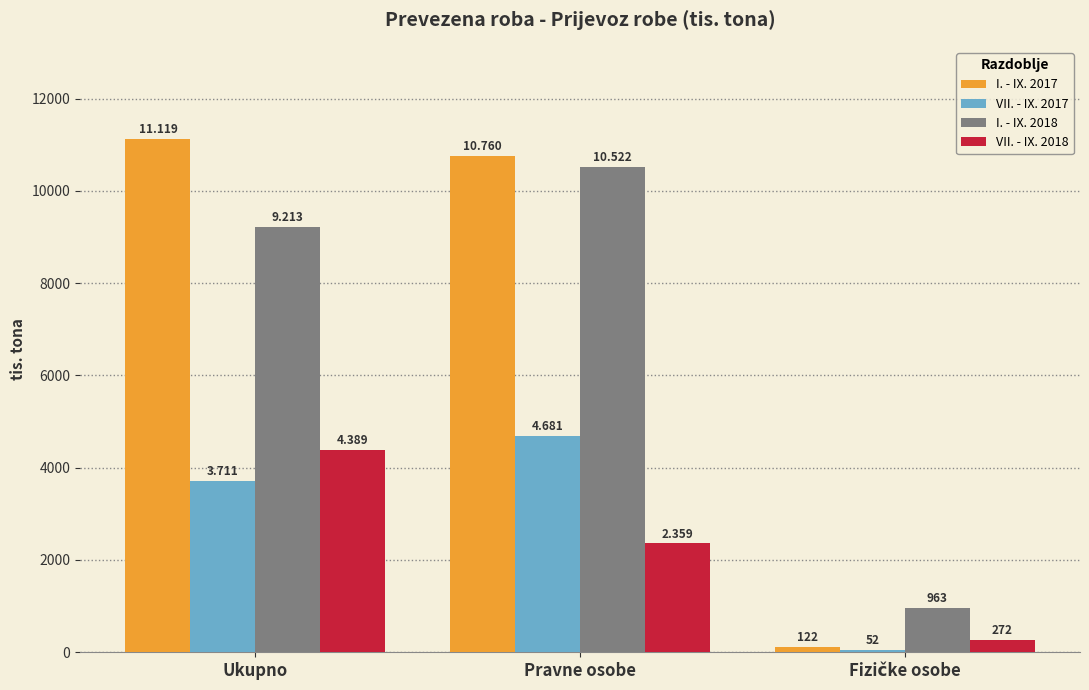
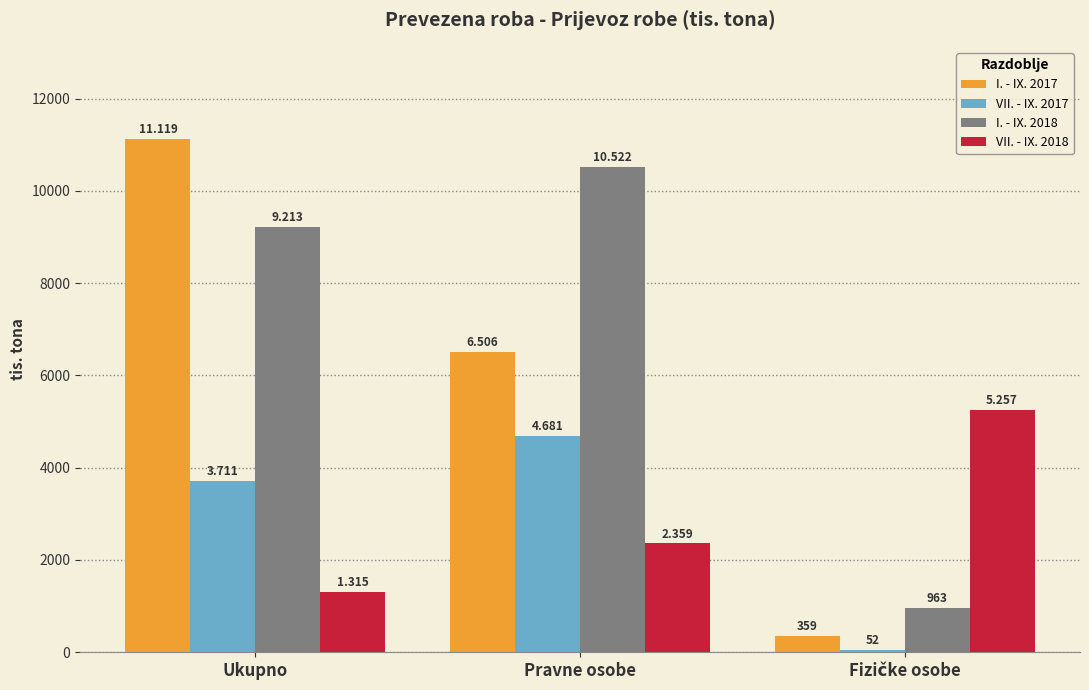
VII. - IX. 2018, Ukupno: 4.389 -> 1.315
I. - IX. 2017, Pravne osobe: 10.760 -> 6.506
I. - IX. 2017, Fizičke osobe: 122 -> 359
VII. - IX. 2018, Fizičke osobe: 272 -> 5.257
